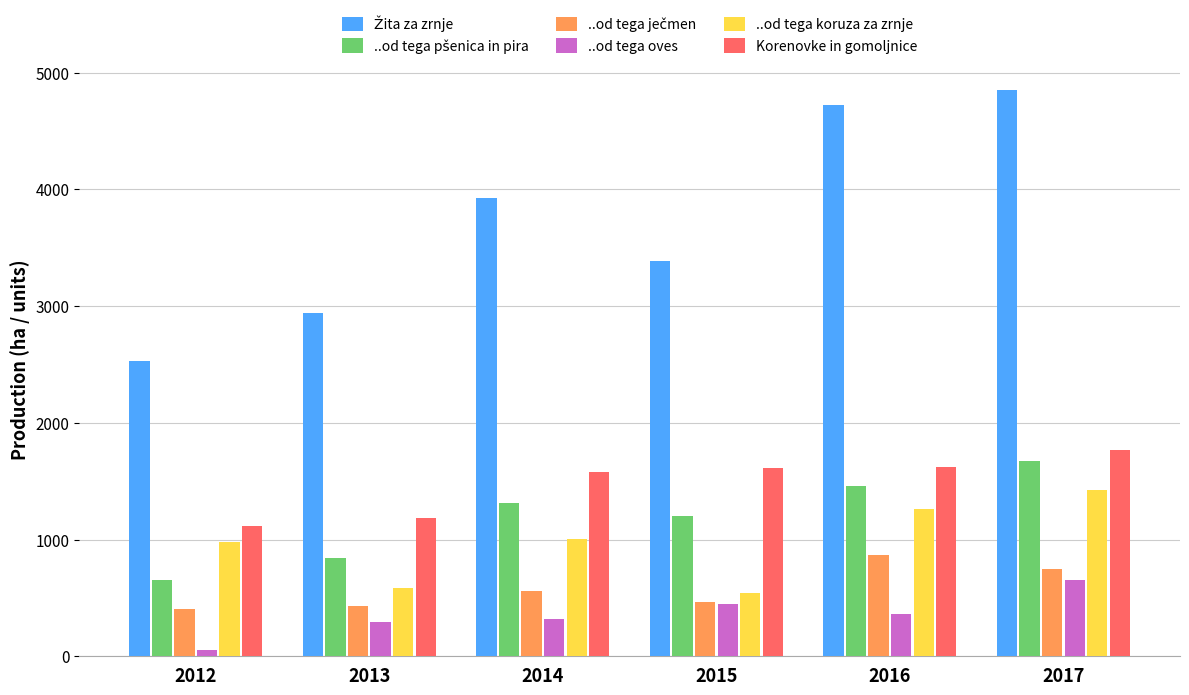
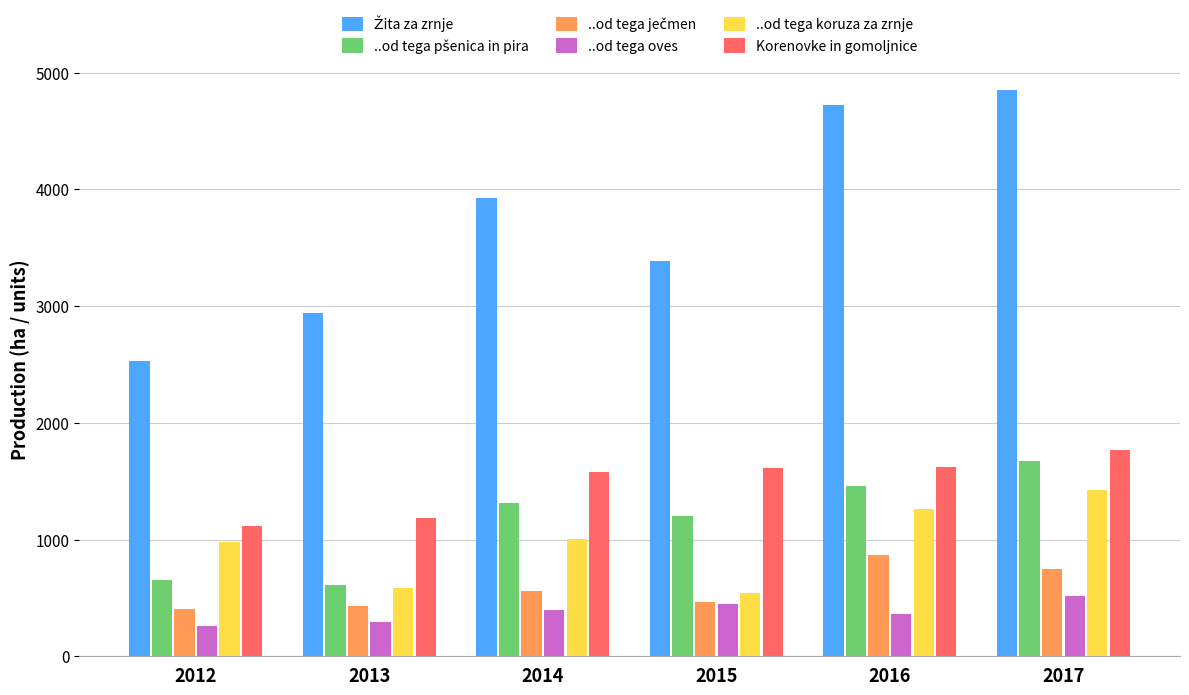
..od tega oves, 2012: 50 -> 260
..od tega pšenica in pira, 2013: 840 -> 610
..od tega oves, 2014: 320 -> 400
..od tega oves, 2017: 660 -> 510
